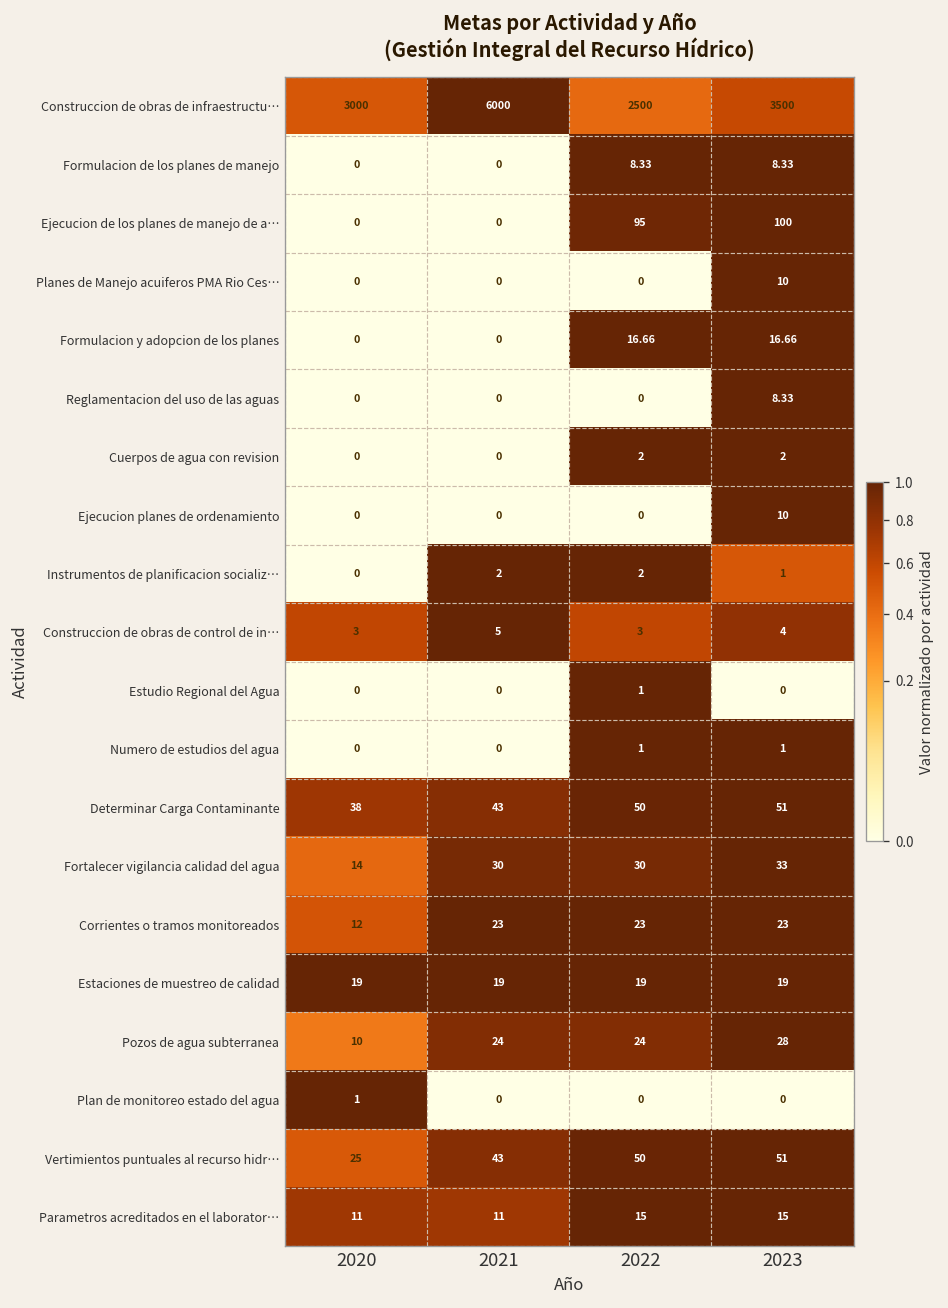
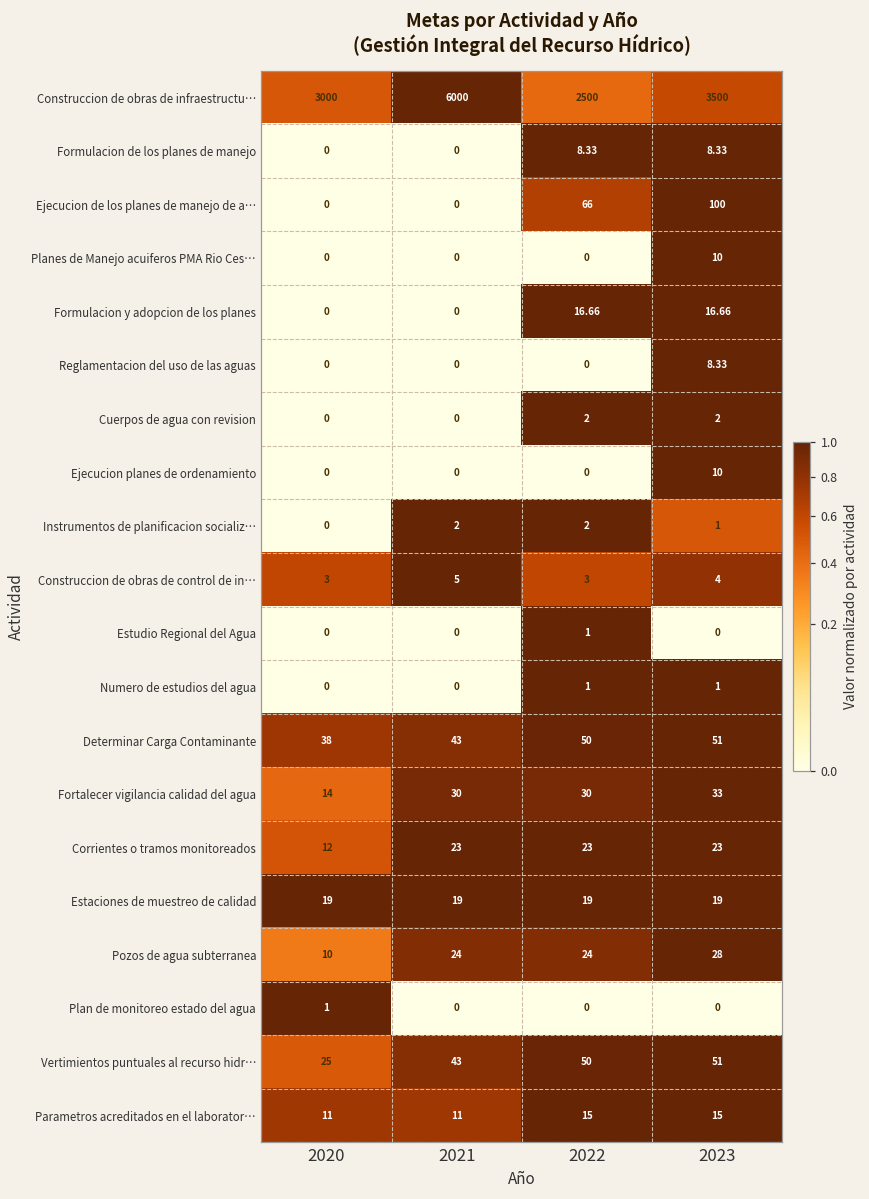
Ejecucion de los planes de manejo de a…, 2022: 95 -> 66
